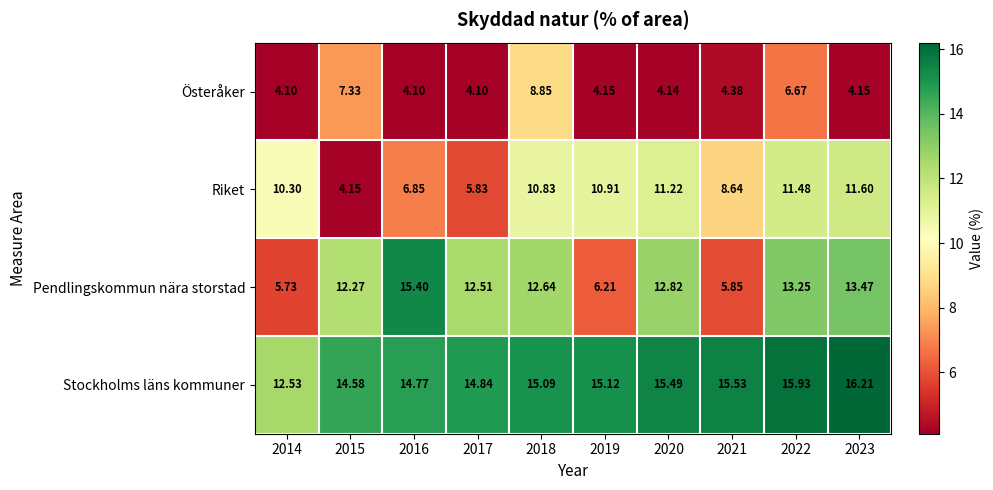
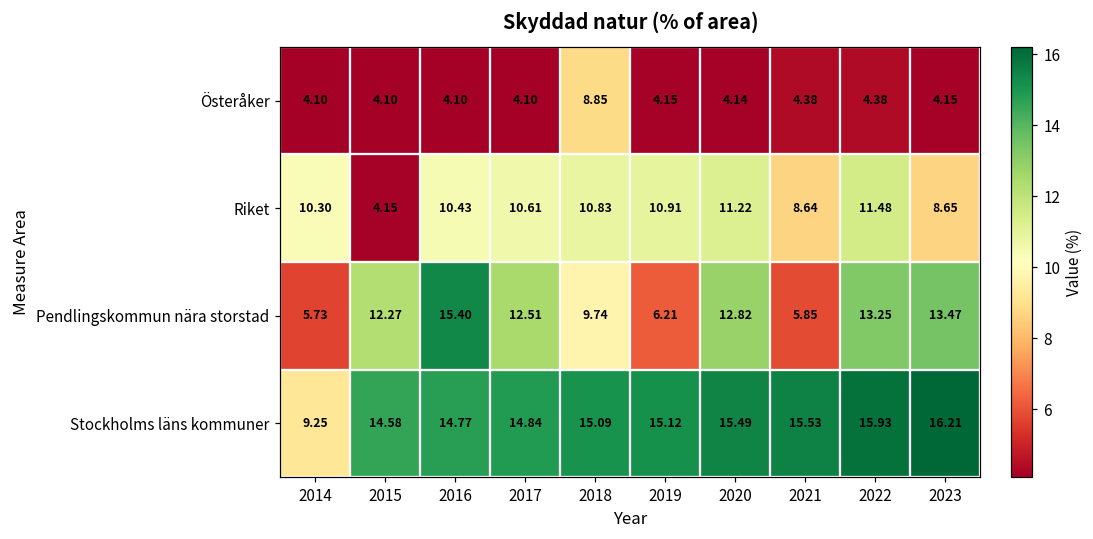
Österåker, 2015: 7.33 -> 4.10
Österåker, 2022: 6.67 -> 4.38
Riket, 2016: 6.85 -> 10.43
Riket, 2017: 5.83 -> 10.61
Riket, 2023: 11.60 -> 8.65
Pendlingskommun nära storstad, 2018: 12.64 -> 9.74
Stockholms läns kommuner, 2014: 12.53 -> 9.25
